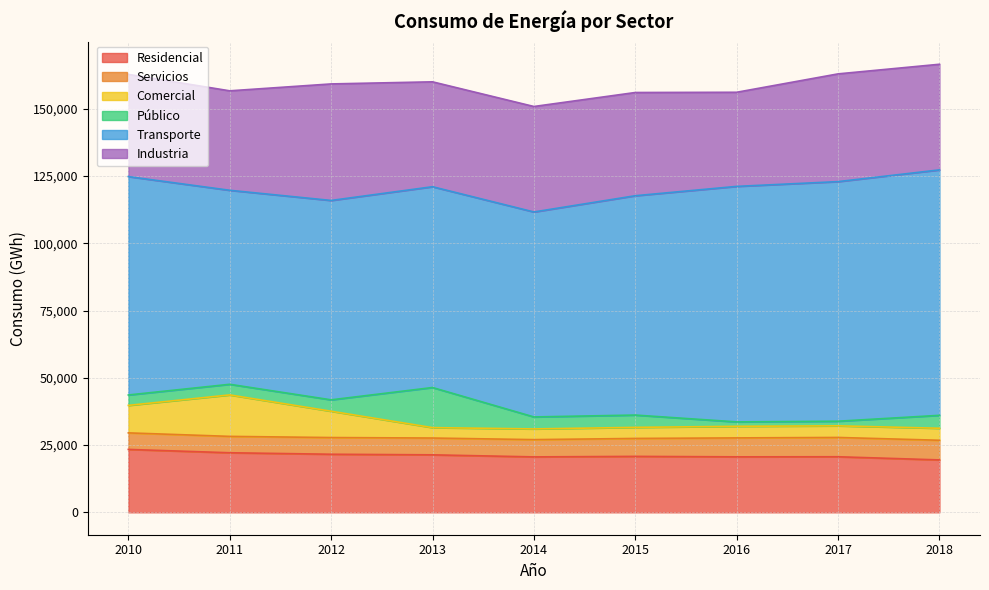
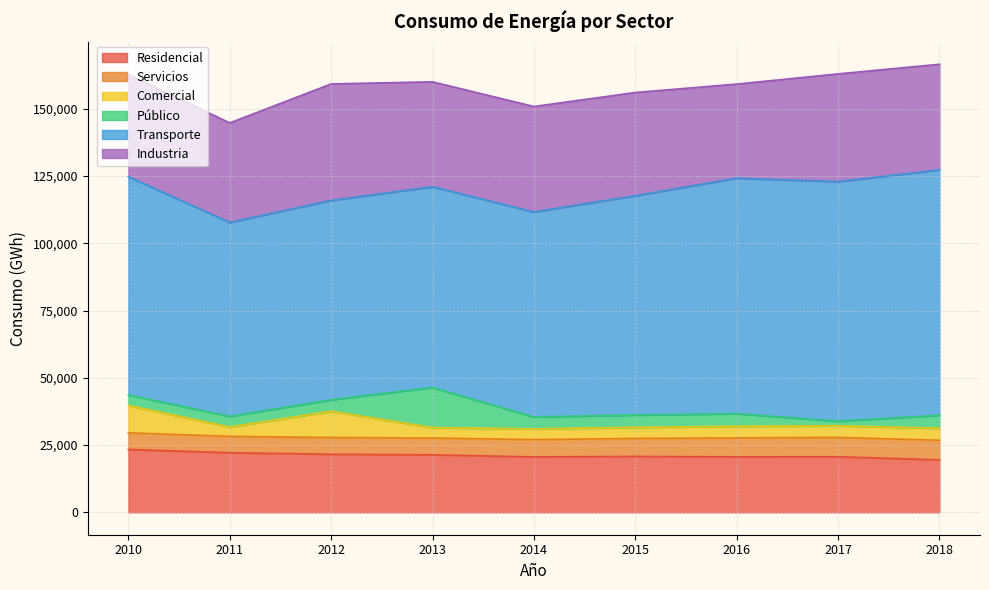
Comercial, 2011: 15,000 -> 3,000
Público, 2016: 2,000 -> 5,000
